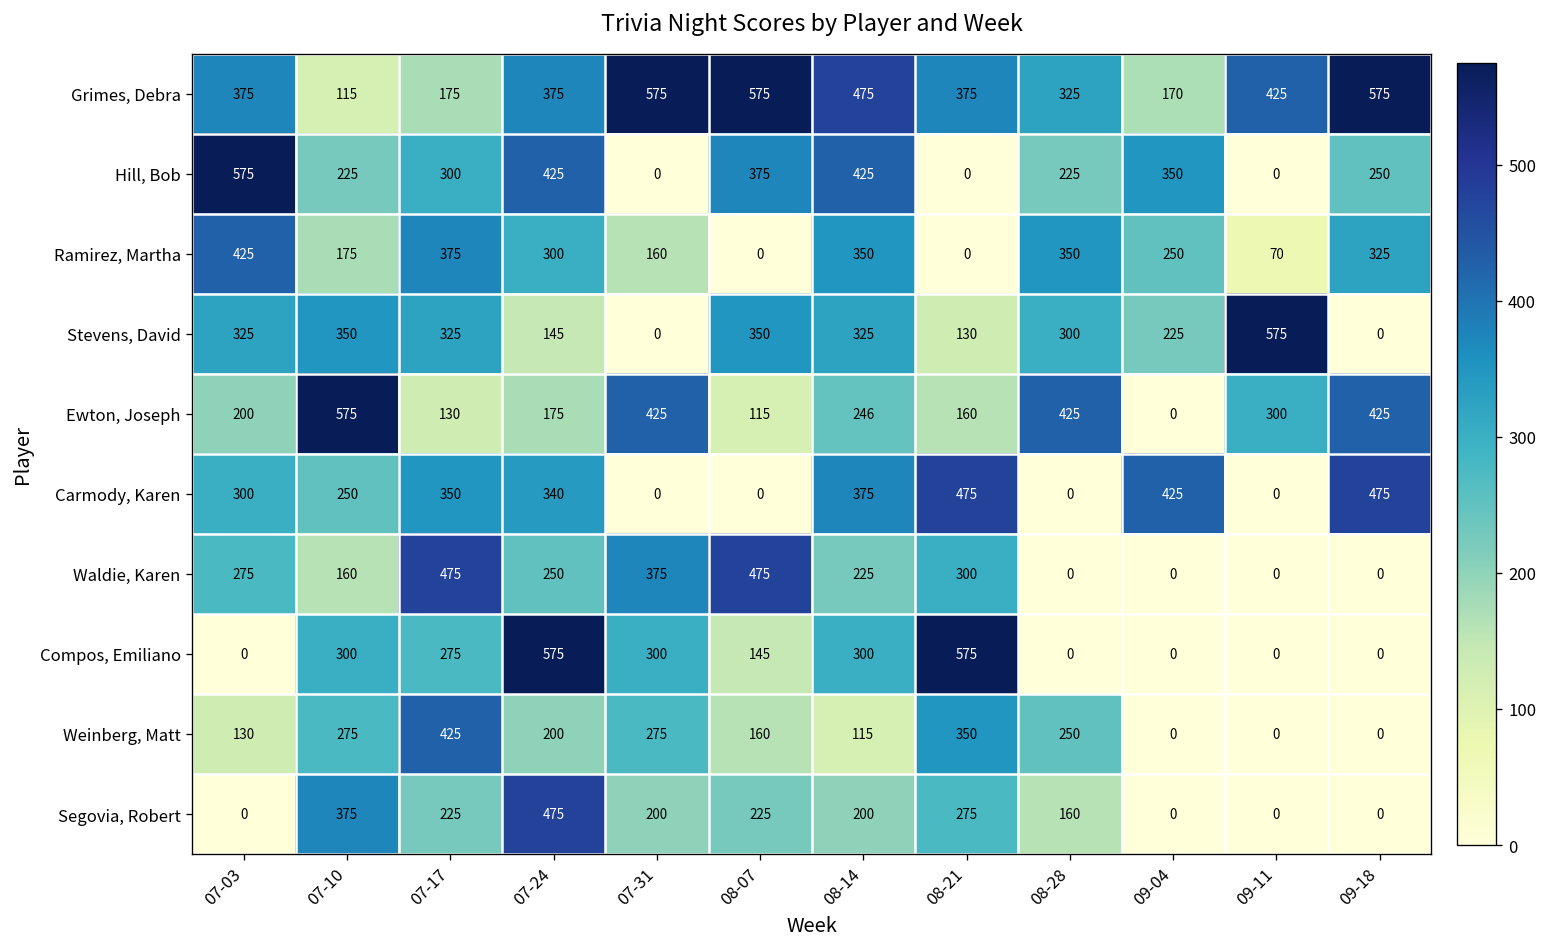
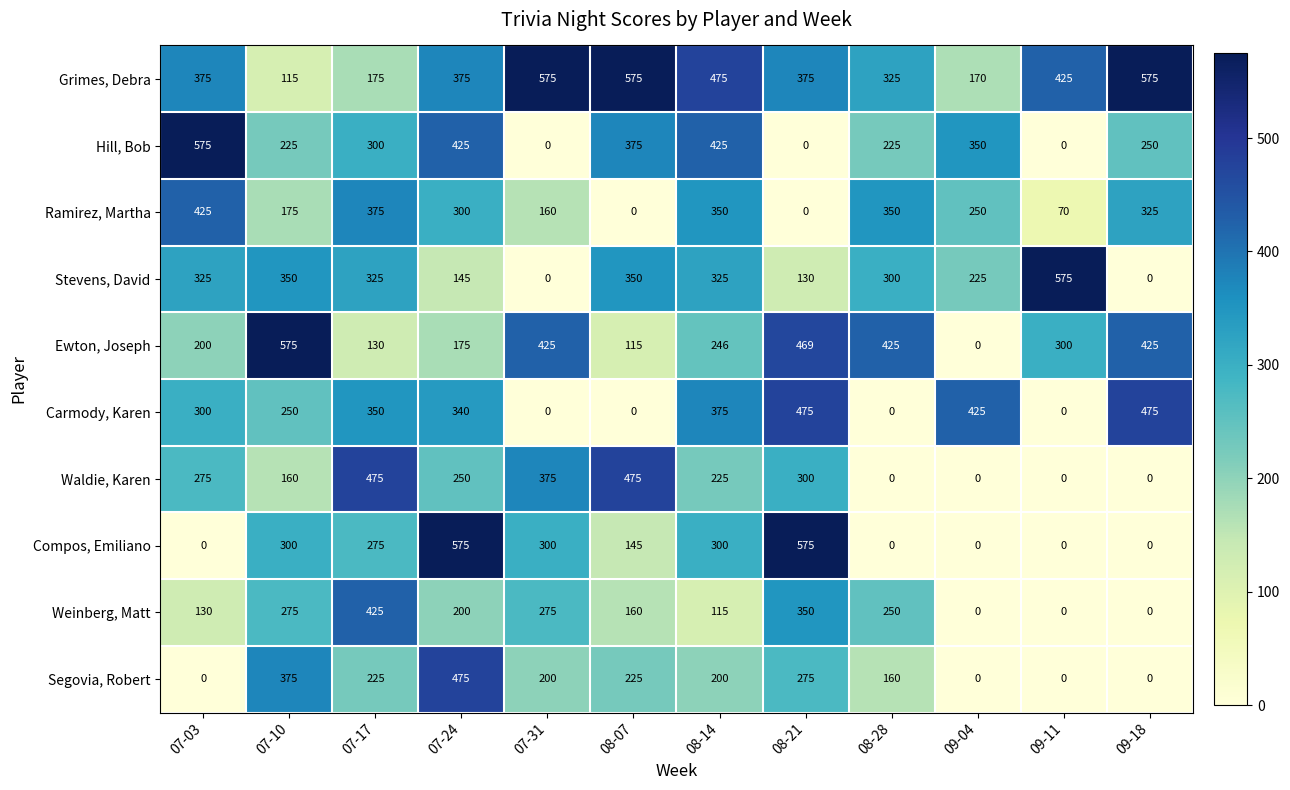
Ewton, Joseph, 08-21: 160 -> 469
